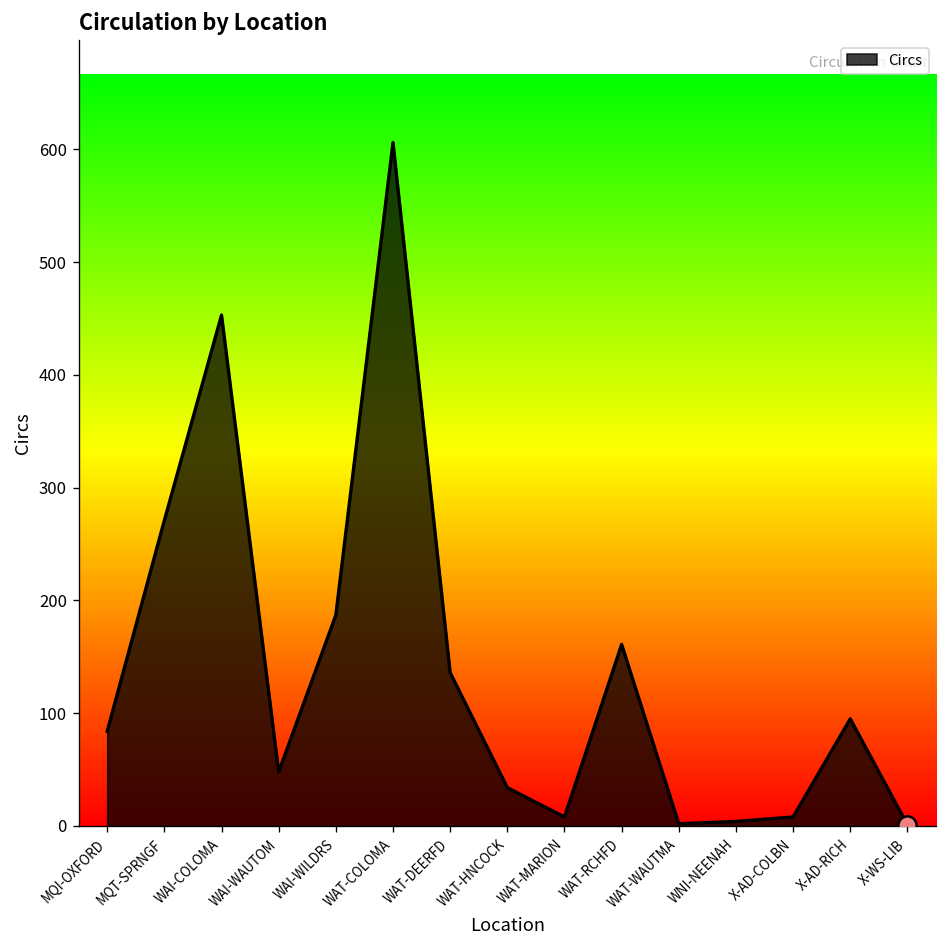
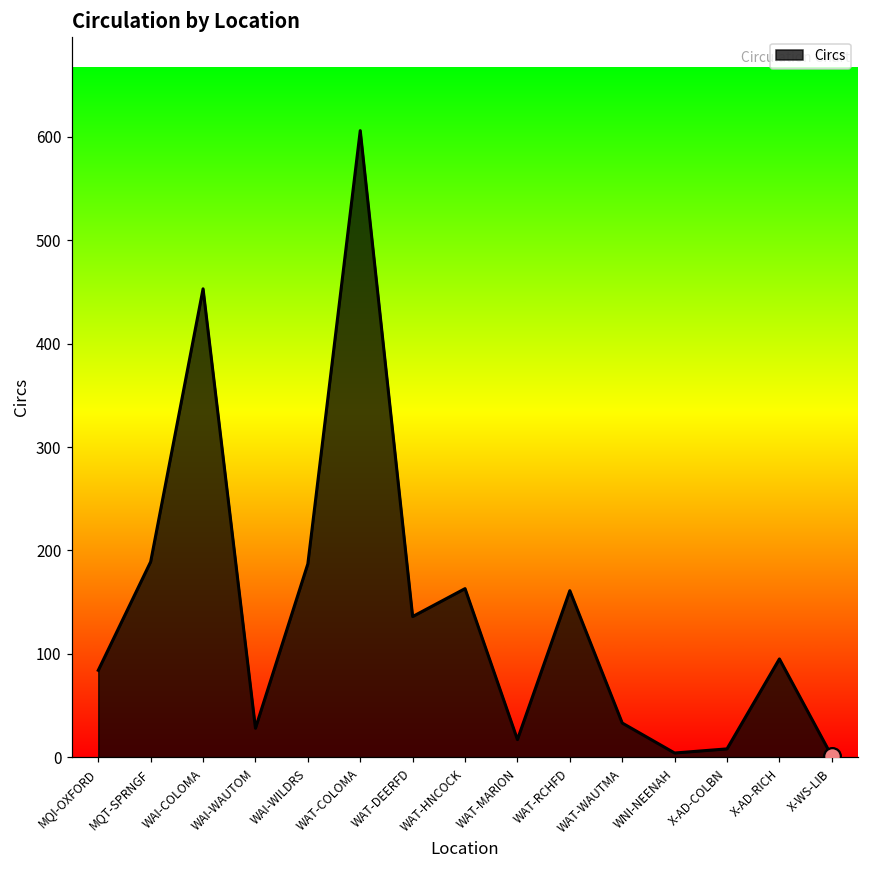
Circs, MQT-SPRNGF: 270 -> 190
Circs, WAI-WAUTOM: 50 -> 30
Circs, WAT-HNCOCK: 30 -> 160
Circs, WAT-MARION: 10 -> 20
Circs, WAT-WAUTMA: 0 -> 30
